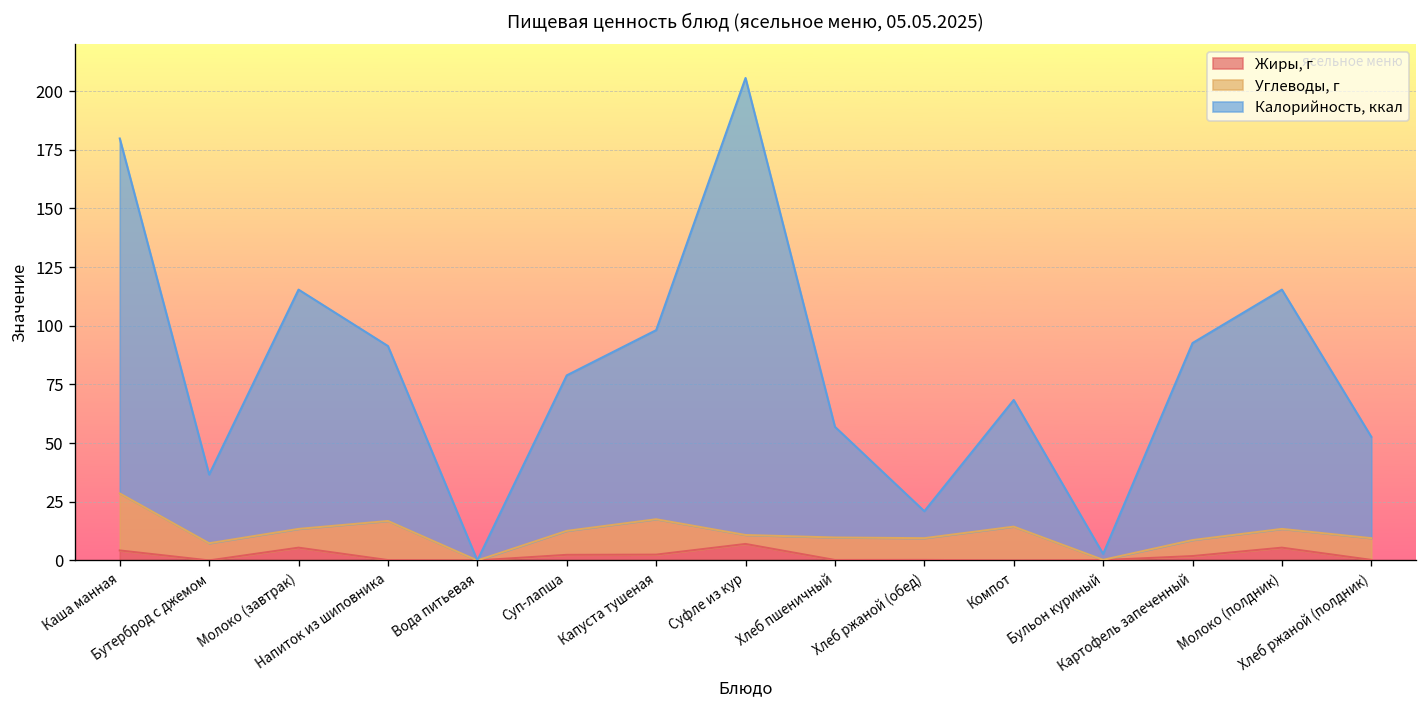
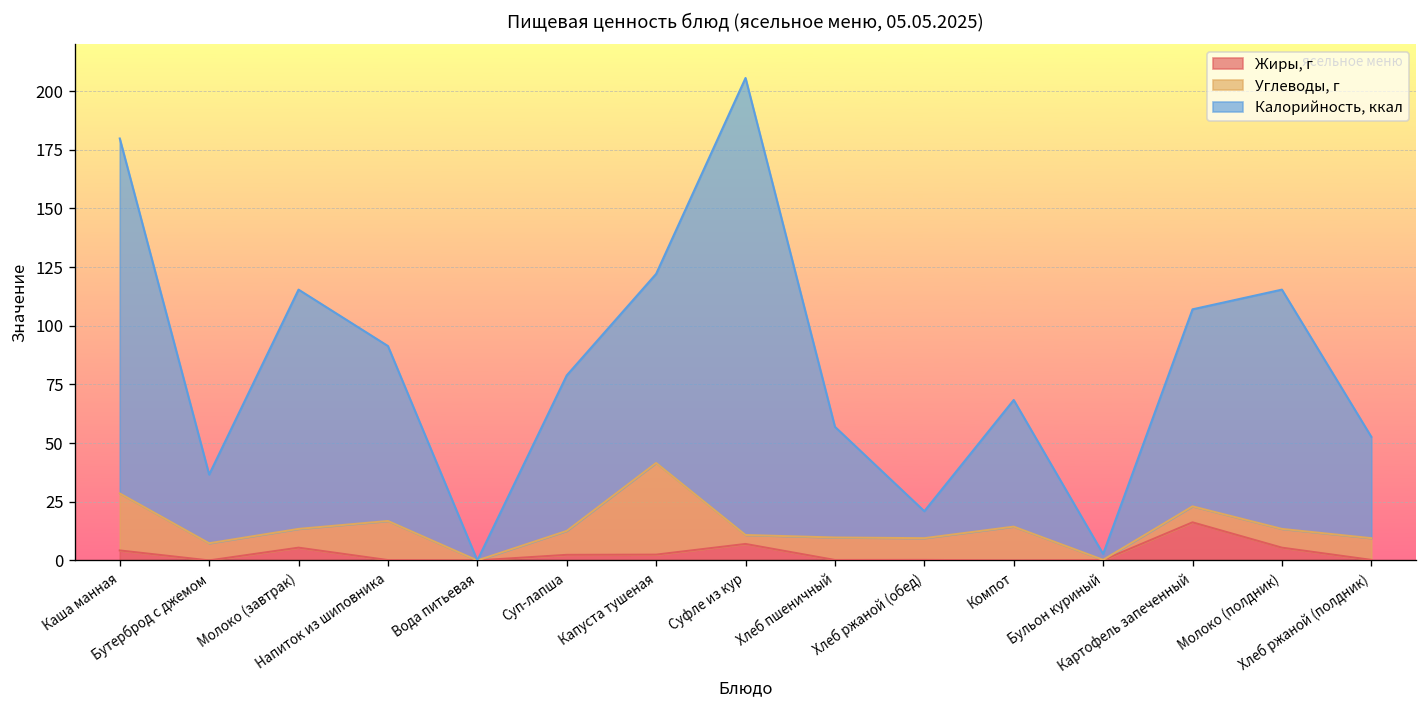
Углеводы, г, Капуста тушеная: 15 -> 39
Жиры, г, Картофель запеченный: 2 -> 16
